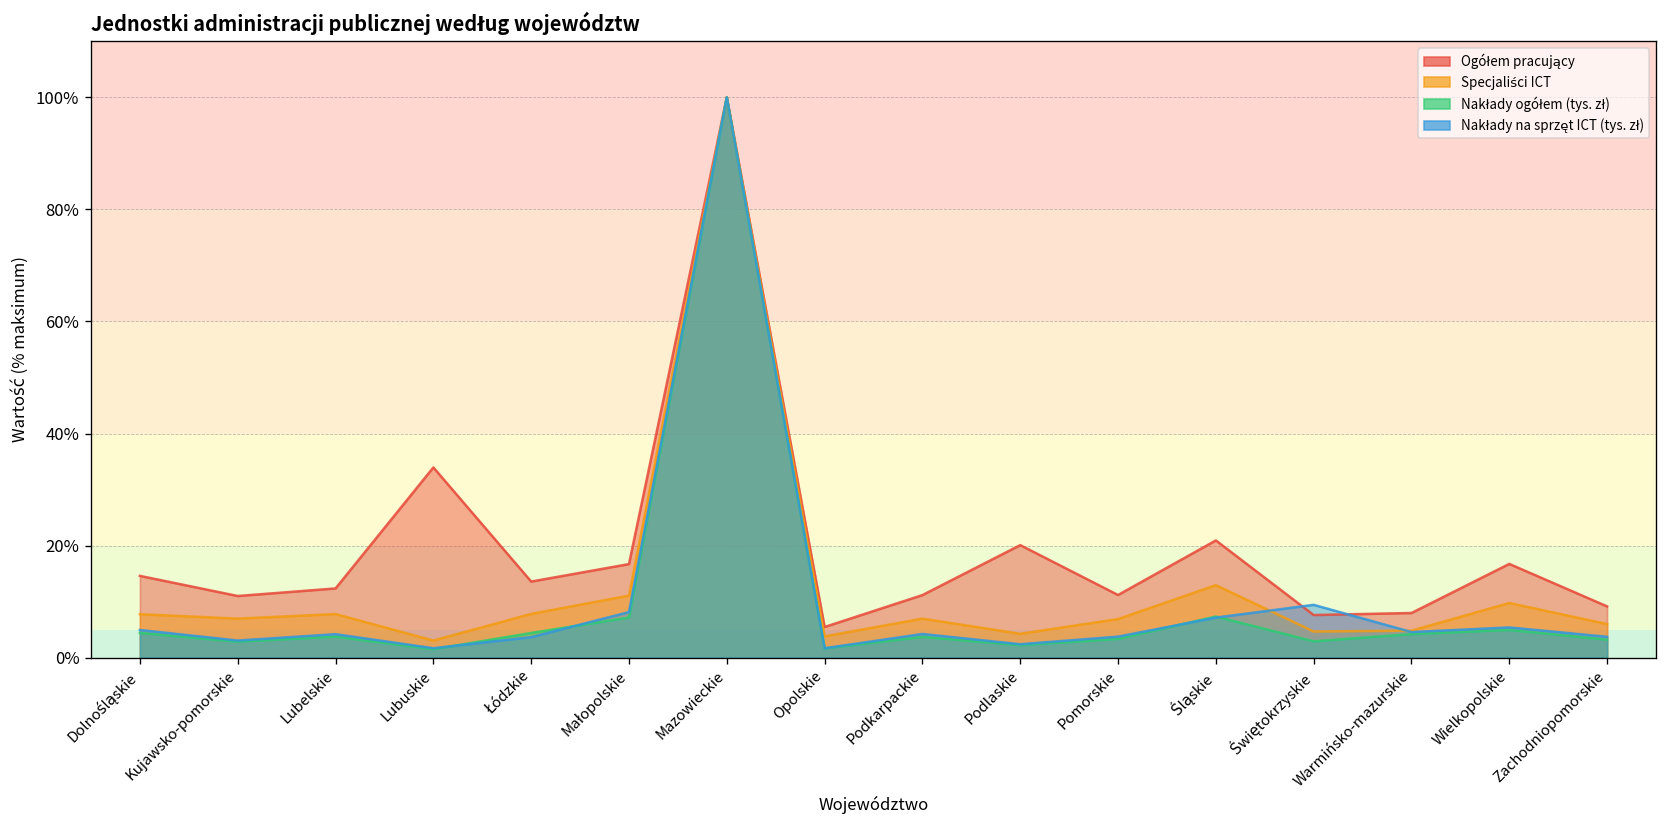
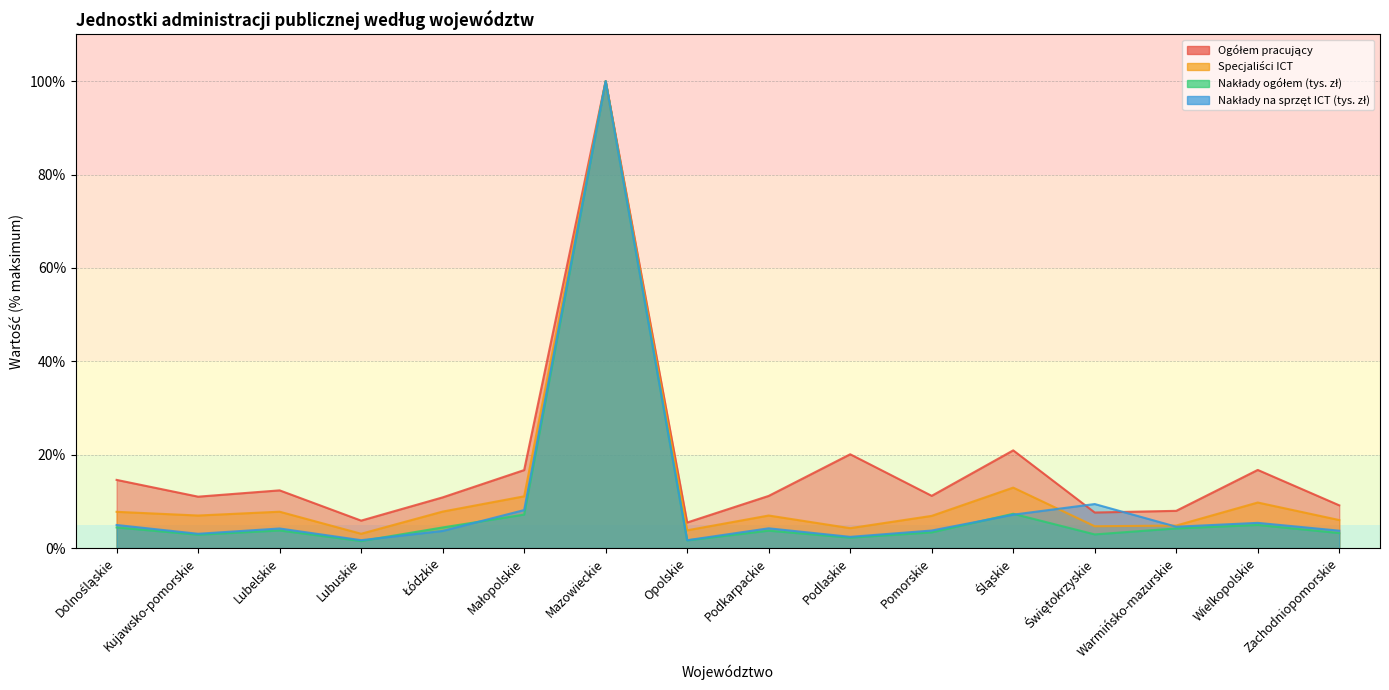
Ogółem pracujący, Lubuskie: 34% -> 6%
Ogółem pracujący, Łódzkie: 14% -> 11%
